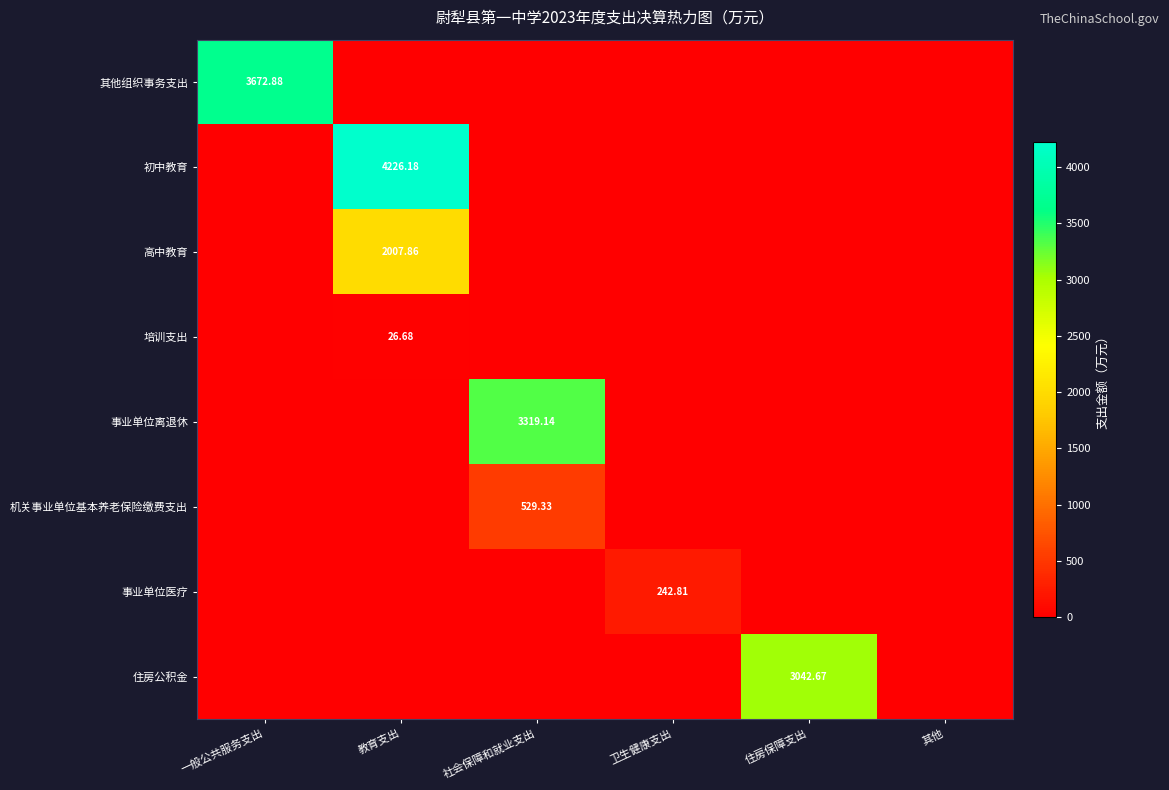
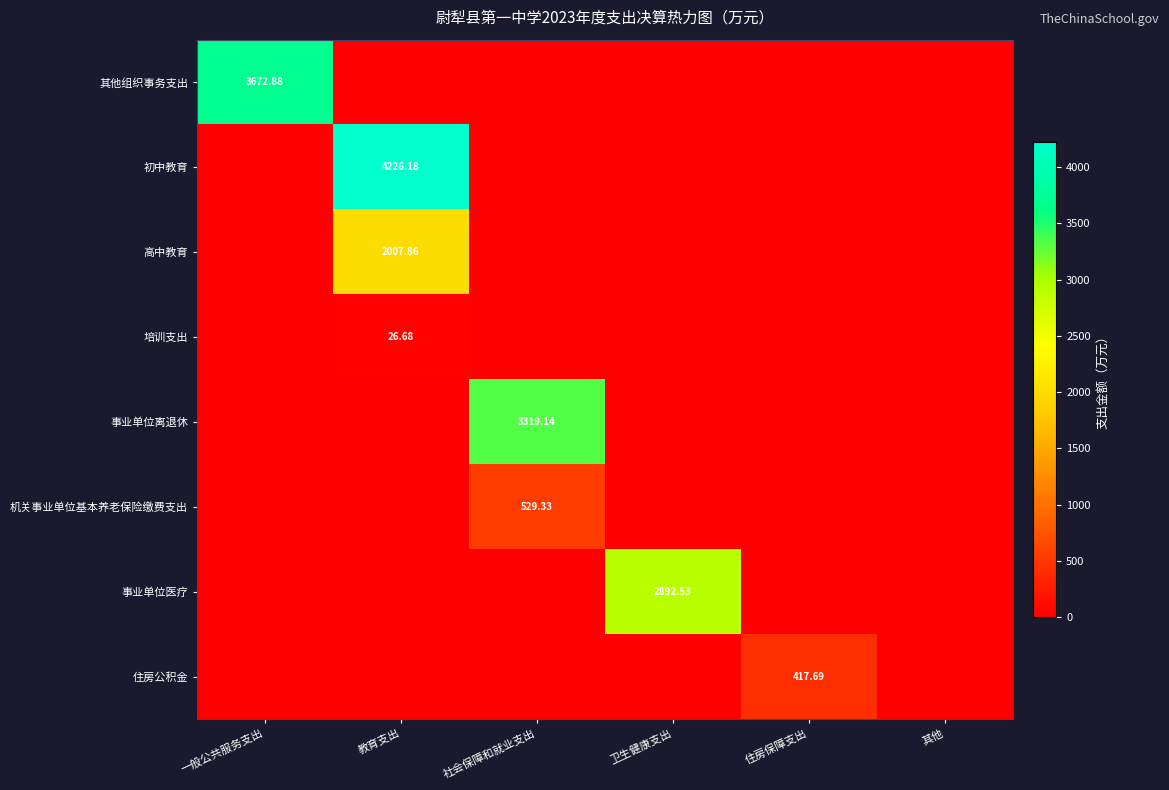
事业单位医疗, 卫生健康支出: 242.81 -> 2892.53
住房公积金, 住房保障支出: 3042.67 -> 417.69
